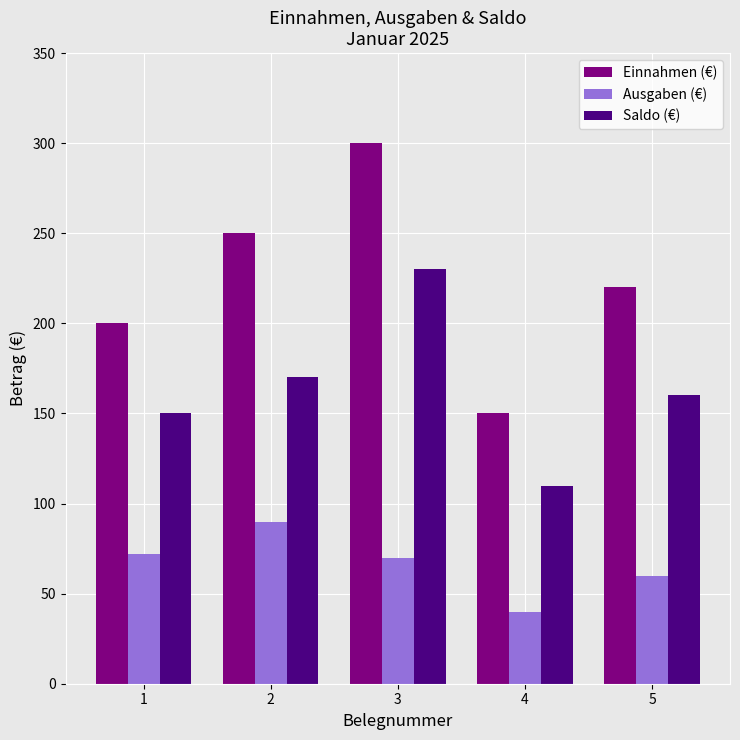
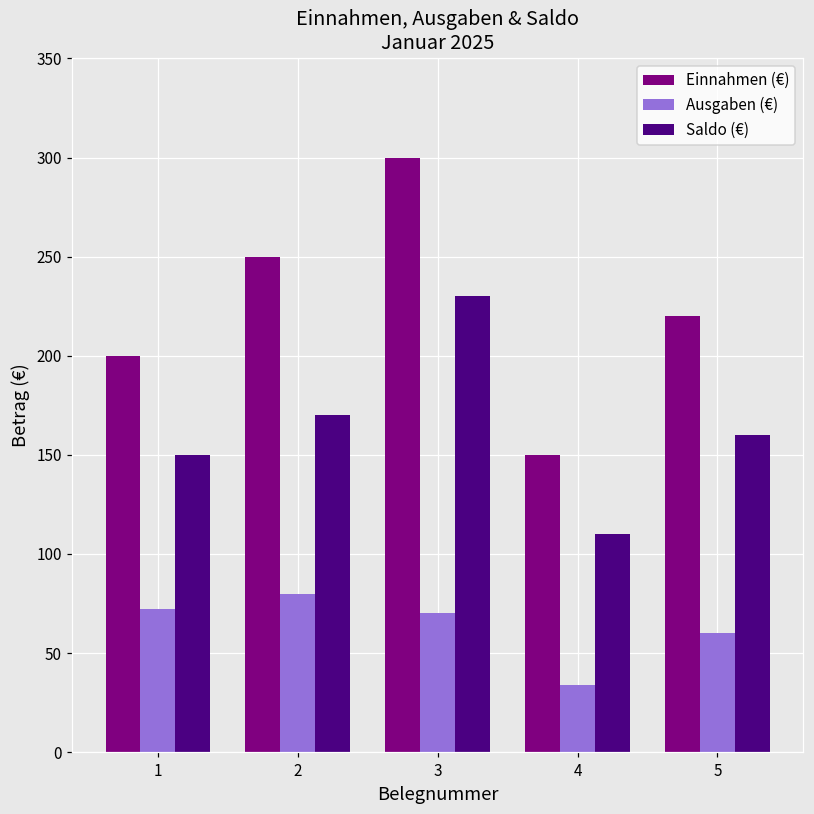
Ausgaben (€), 2: 90 -> 80
Ausgaben (€), 4: 40 -> 34
